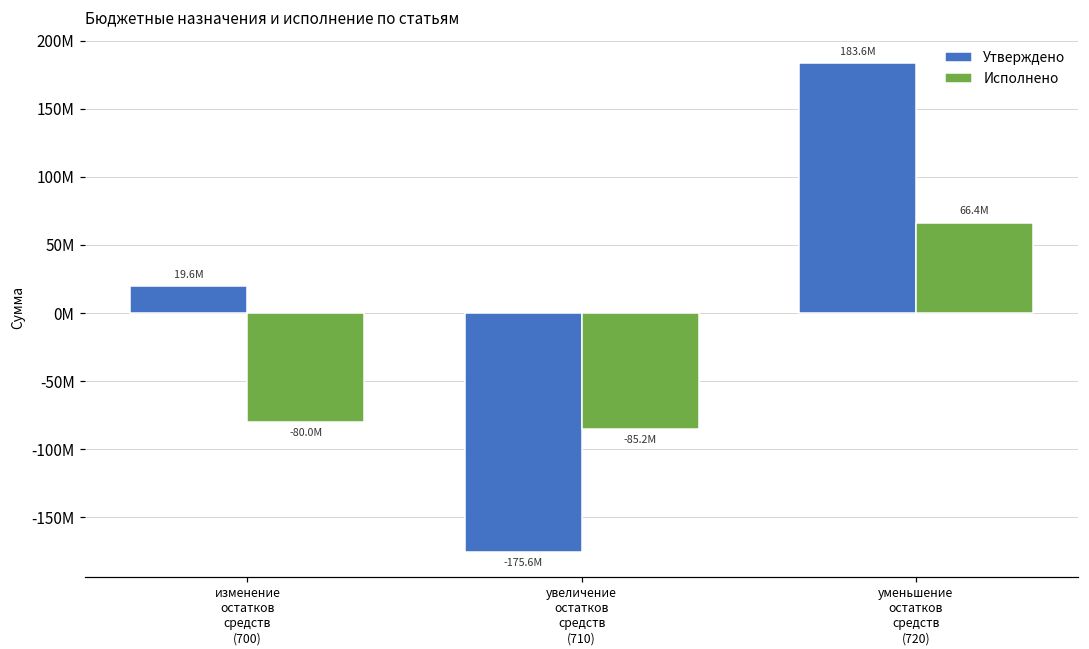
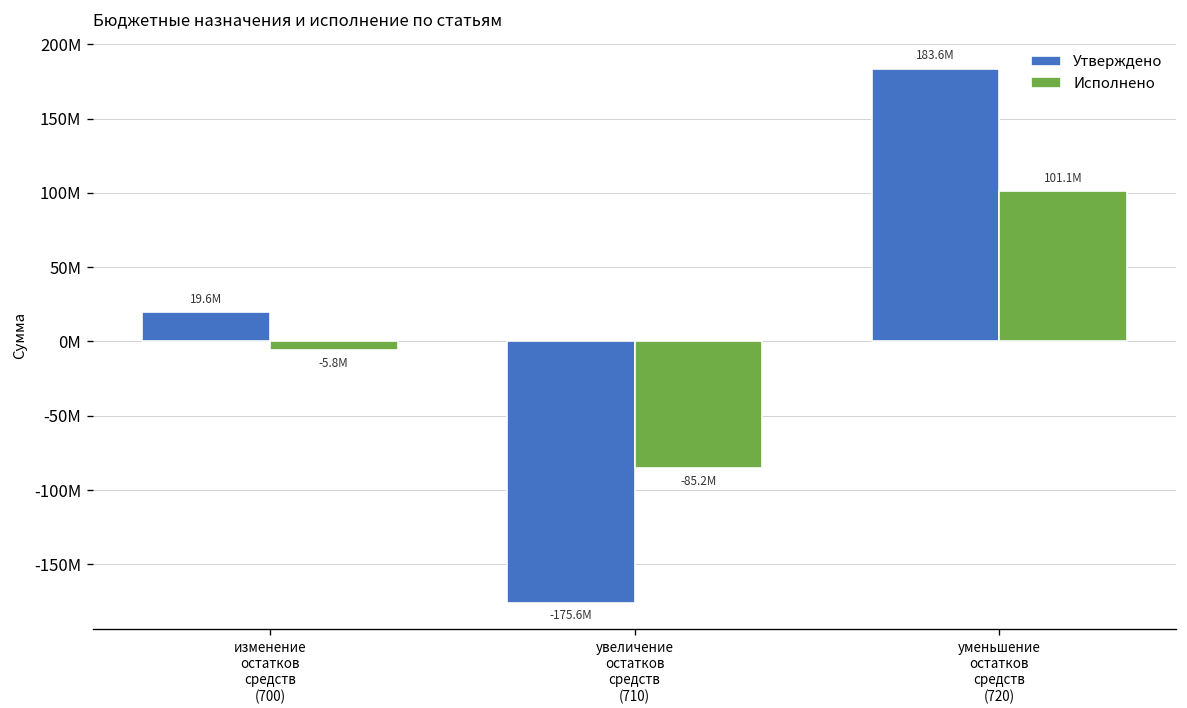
Исполнено, изменение остатков средств (700): -80.0M -> -5.8M
Исполнено, уменьшение остатков средств (720): 66.4M -> 101.1M
